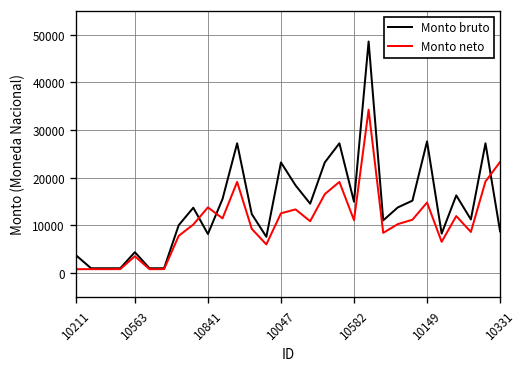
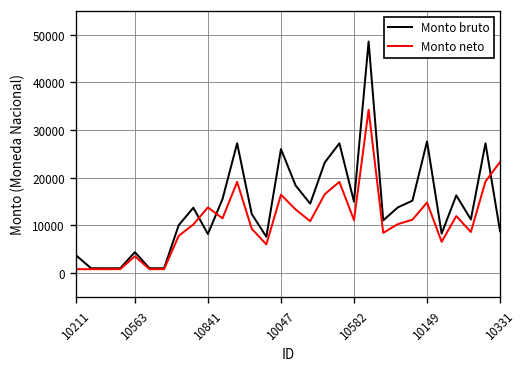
Monto bruto, 10047: 23000 -> 26000
Monto neto, 10047: 13000 -> 16000
